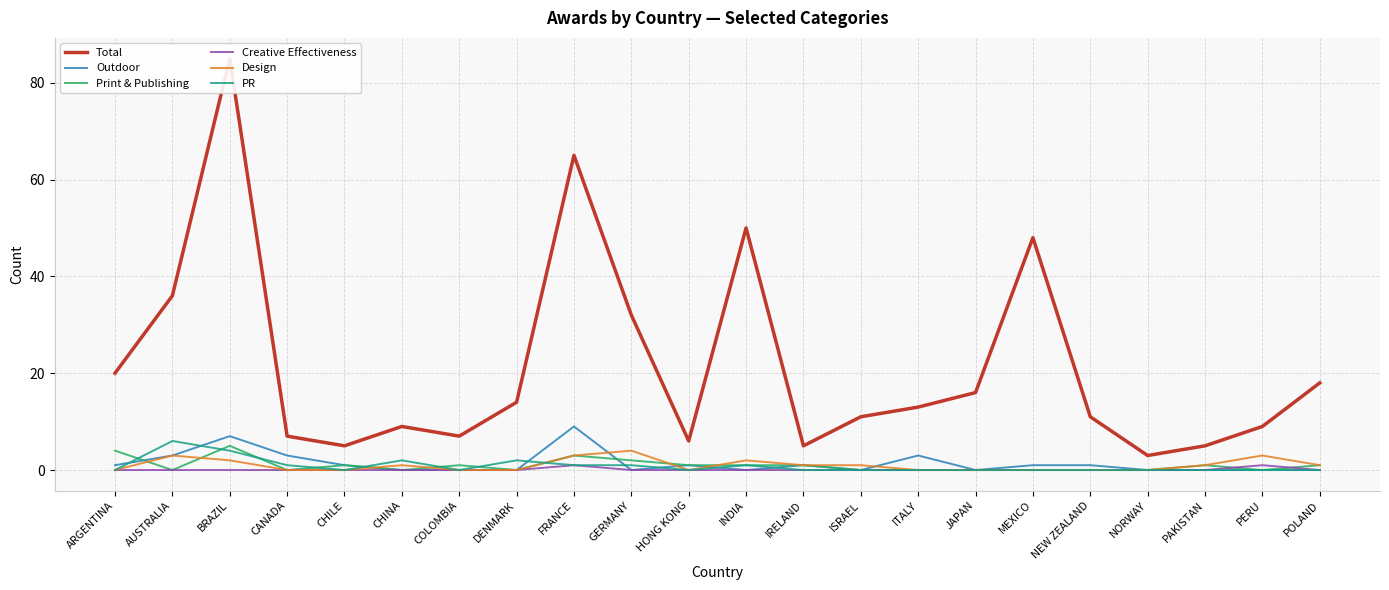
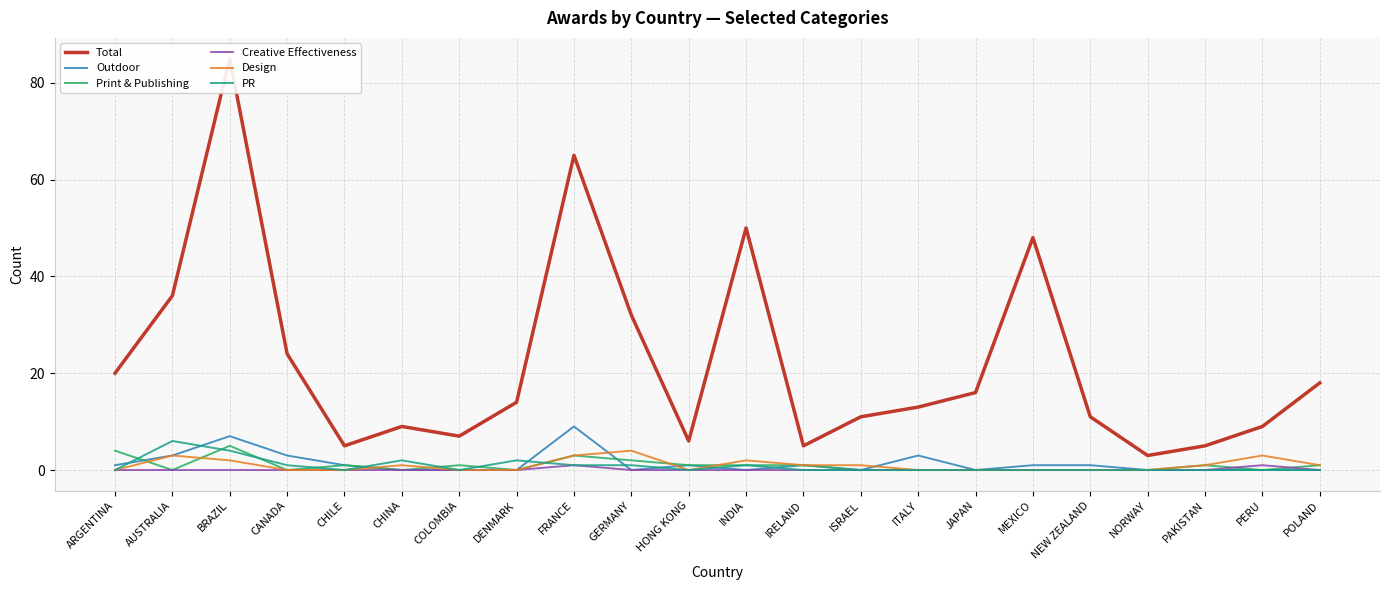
Total, CANADA: 7 -> 24
